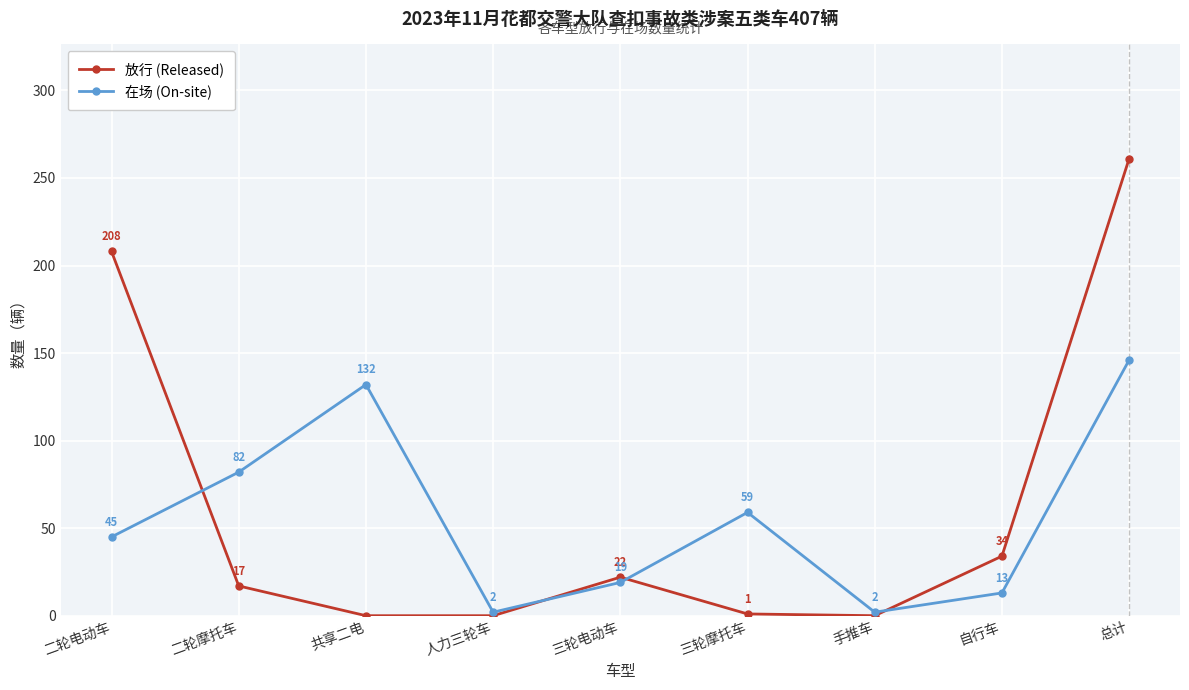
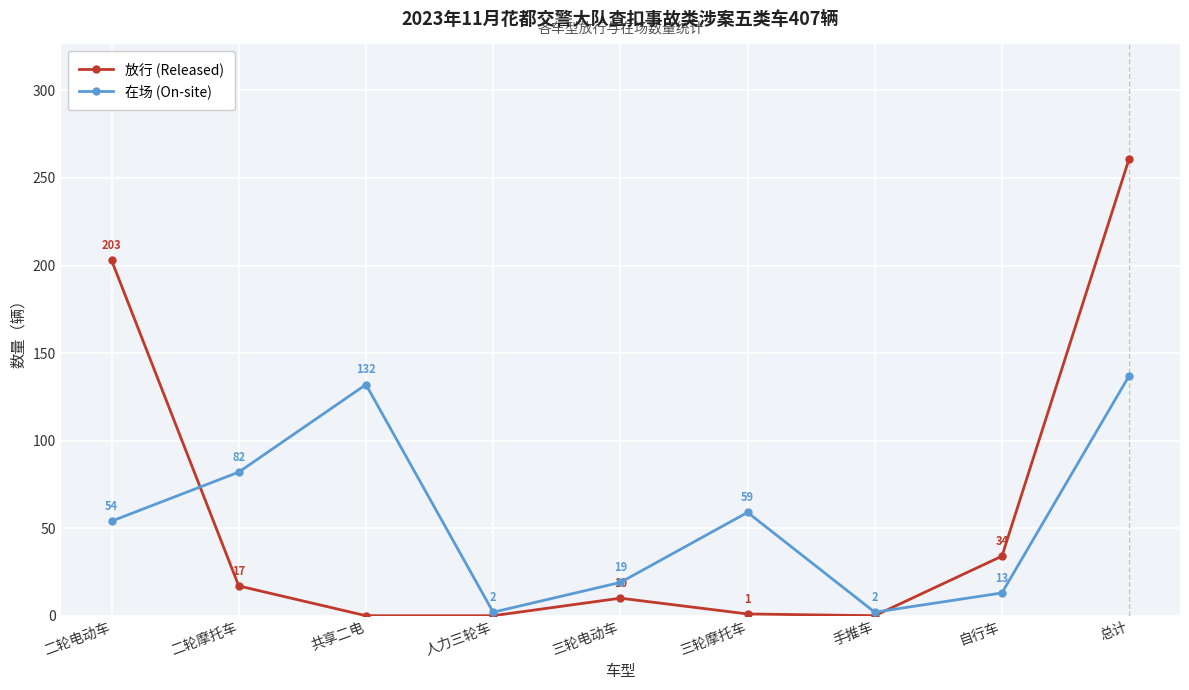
放行 (Released), 二轮电动车: 208 -> 203
在场 (On-site), 二轮电动车: 45 -> 54
放行 (Released), 三轮电动车: 22 -> 10
在场 (On-site), 总计: 146 -> 137
